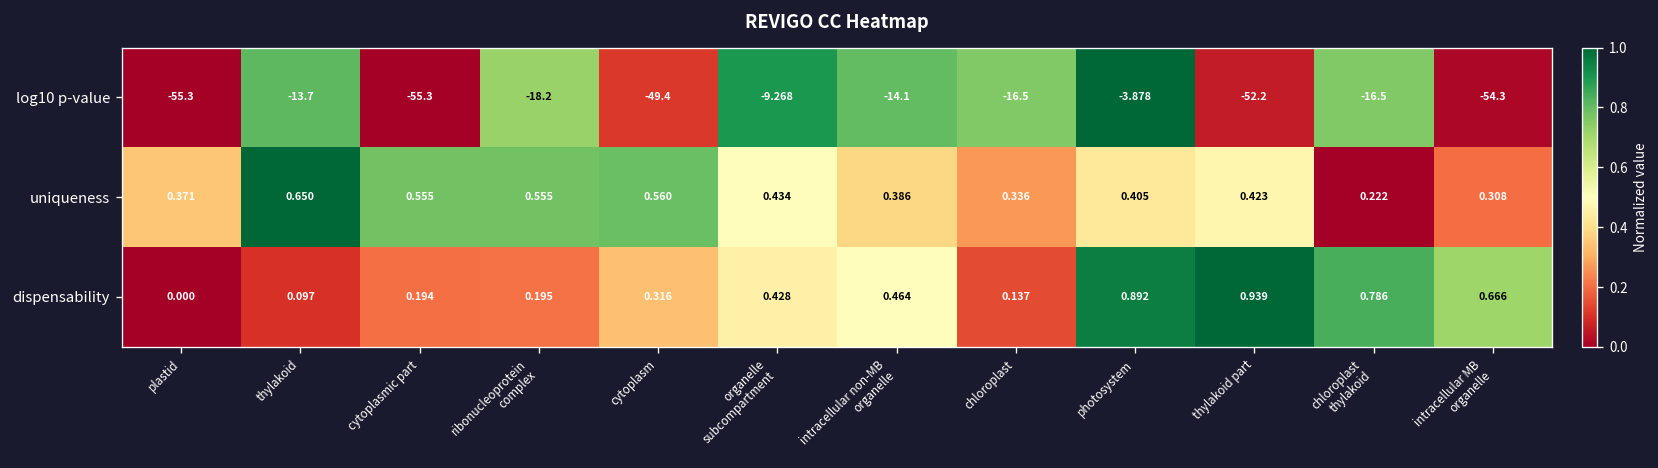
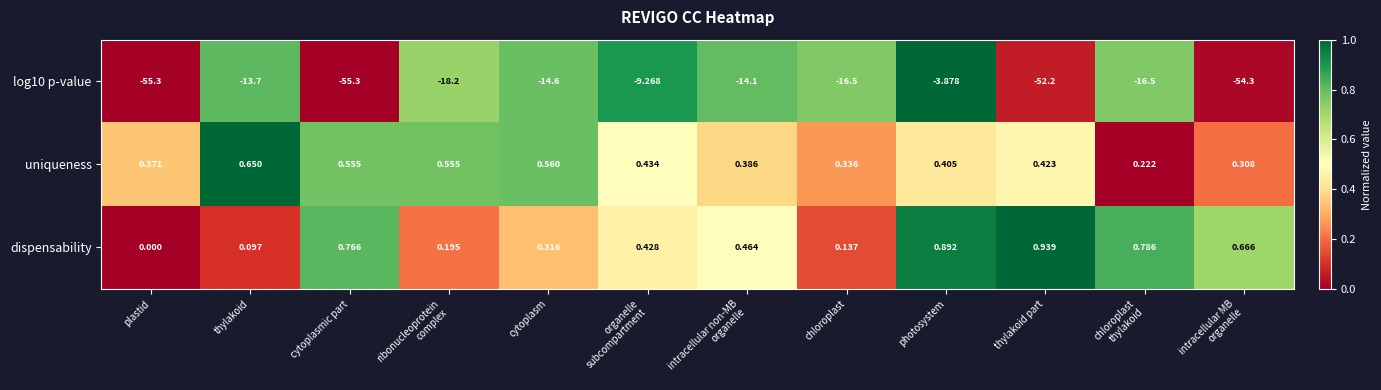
log10 p-value, cytoplasm: -49.4 -> -14.6
dispensability, cytoplasmic part: 0.194 -> 0.766
